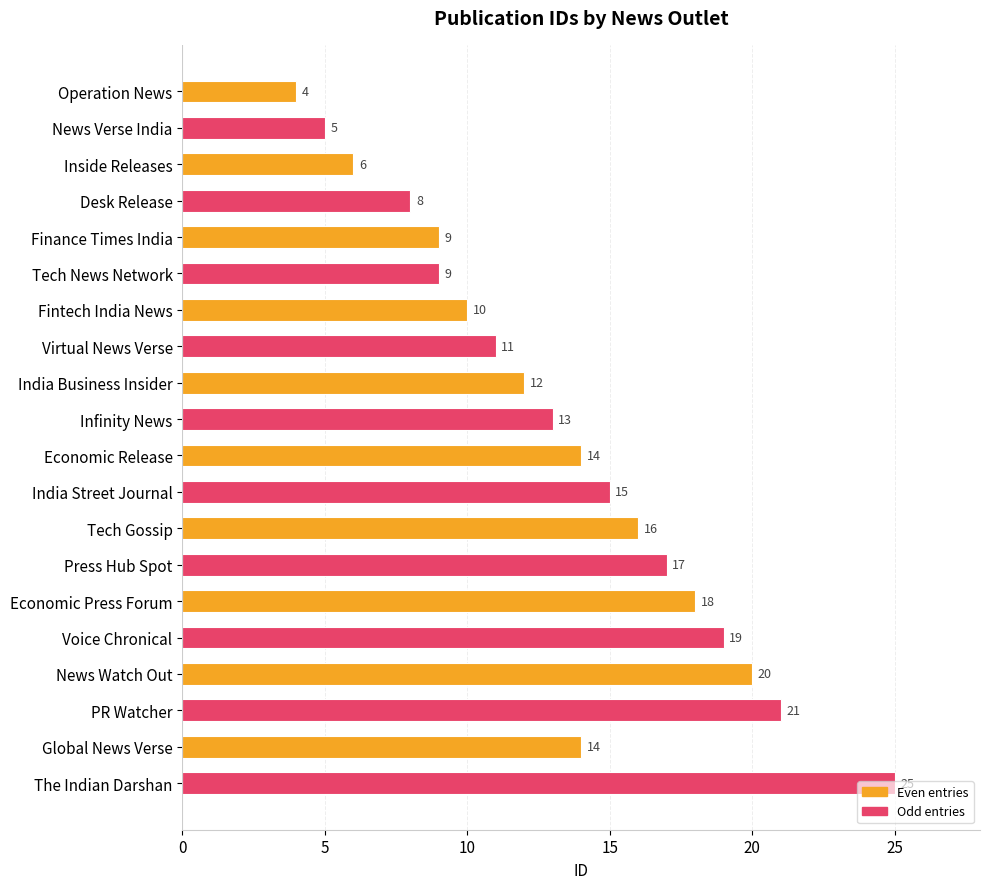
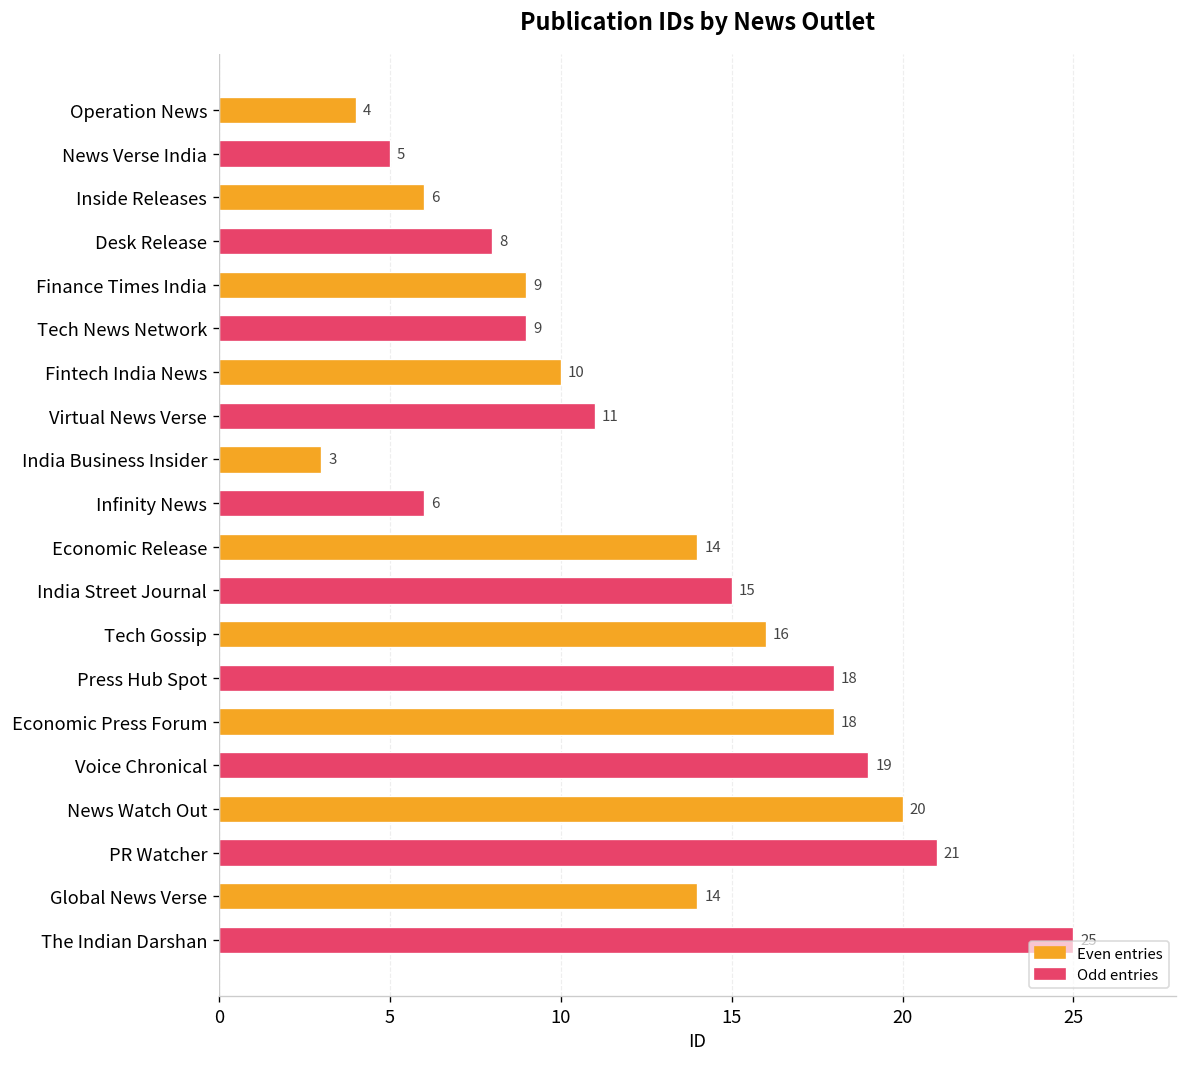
India Business Insider: 12 -> 3
Infinity News: 13 -> 6
Press Hub Spot: 17 -> 18
